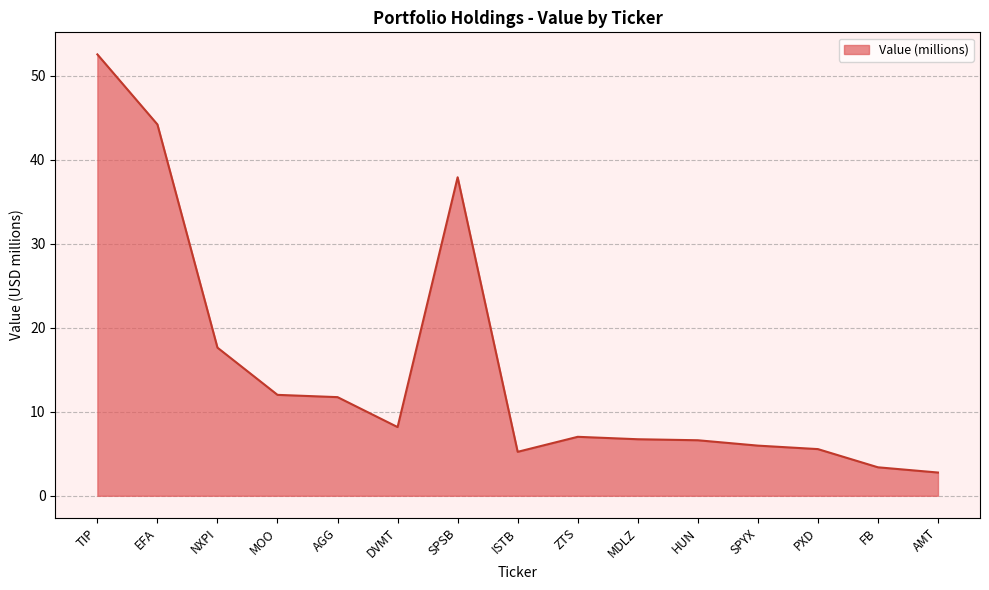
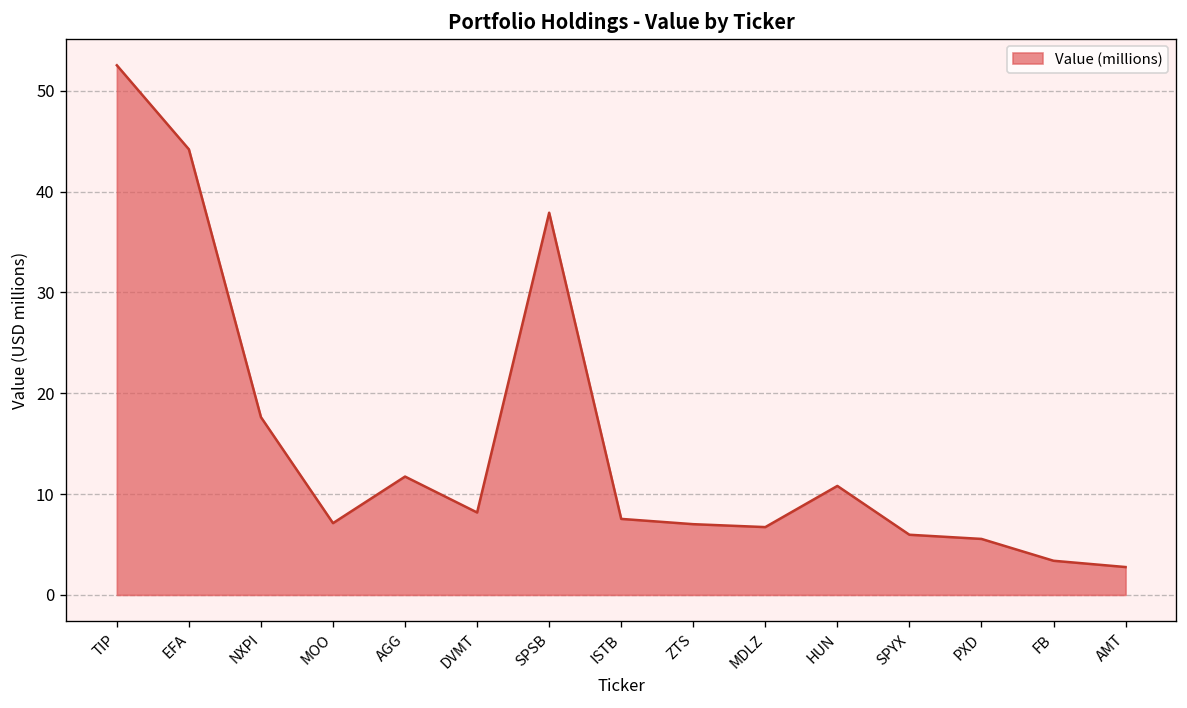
MOO: 12 -> 7
ISTB: 5 -> 8
HUN: 7 -> 11
